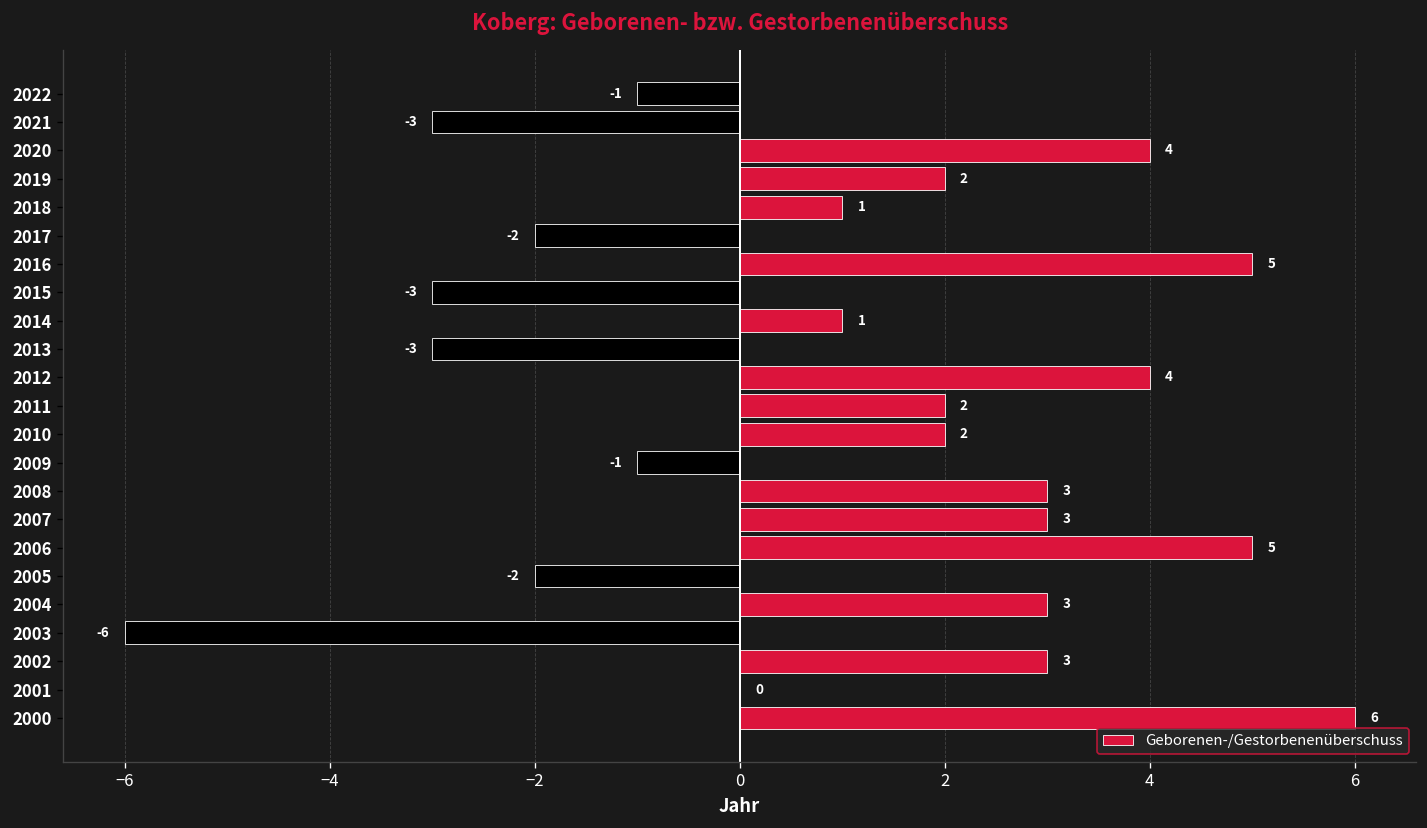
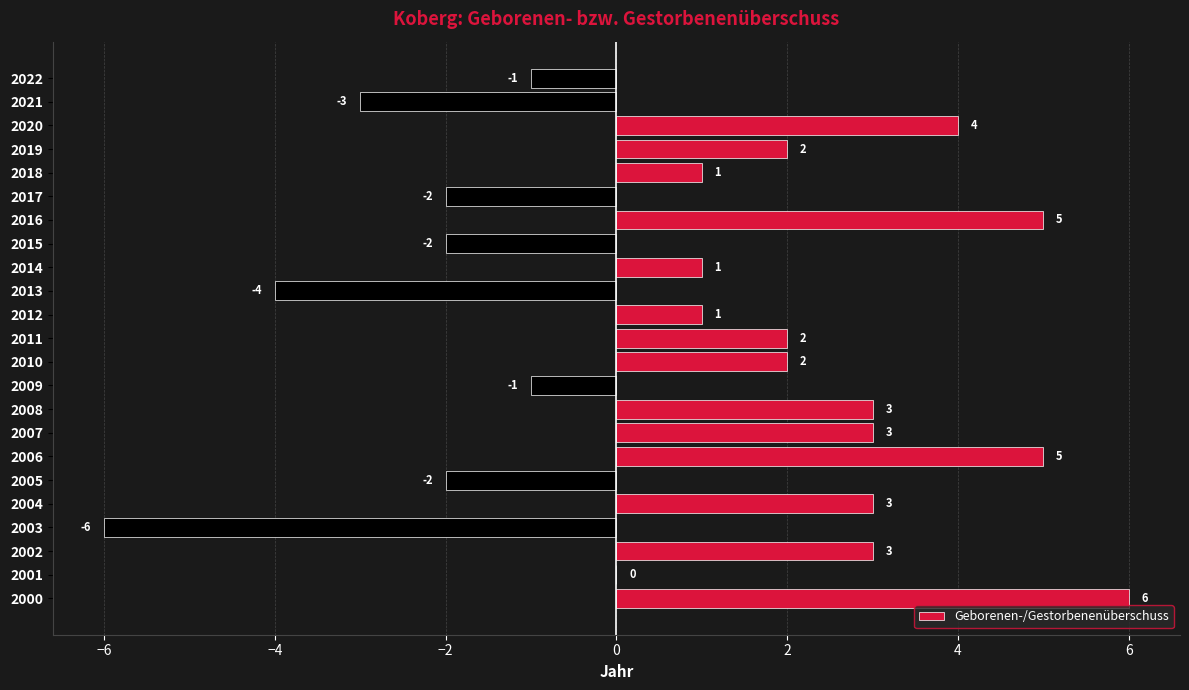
2015: -3 -> -2
2013: -3 -> -4
2012: 4 -> 1
